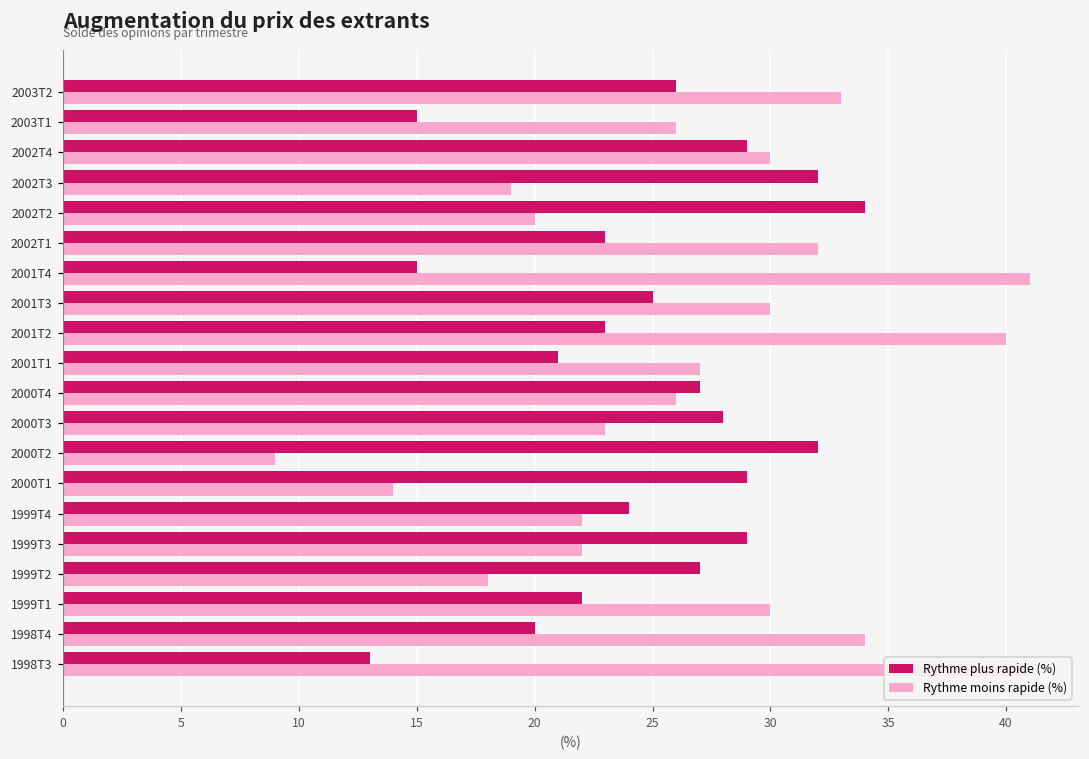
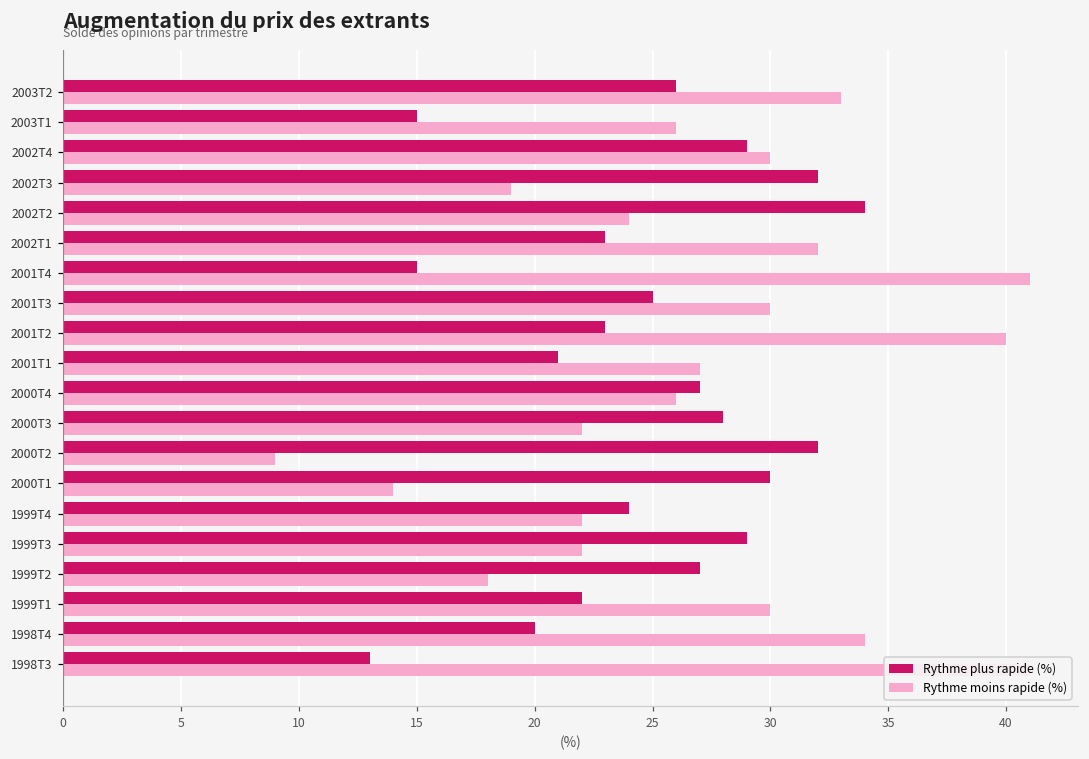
Rythme moins rapide (%), 2002T2: 20 -> 24
Rythme moins rapide (%), 2000T3: 23 -> 22
Rythme plus rapide (%), 2000T1: 29 -> 30
